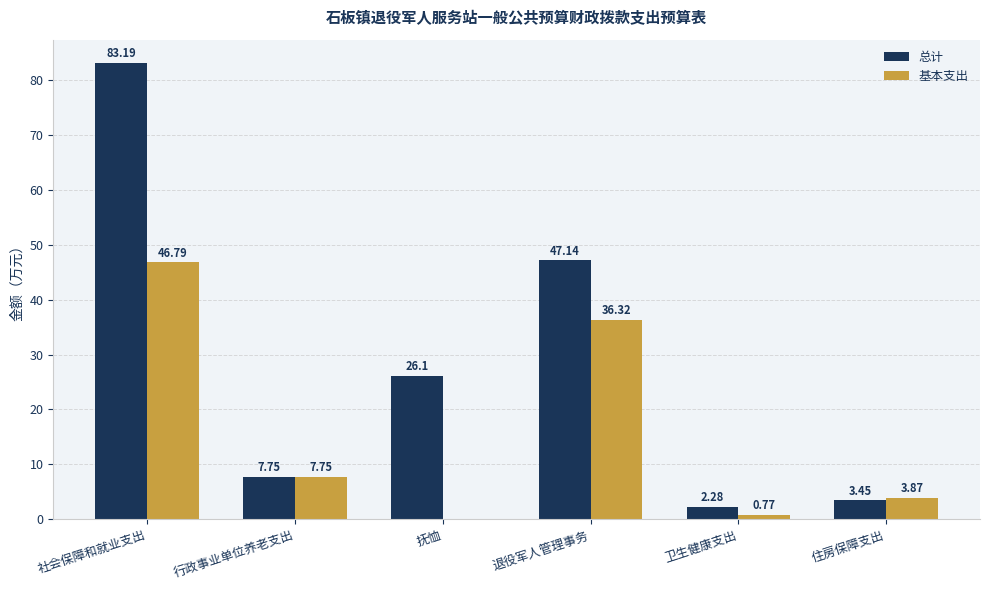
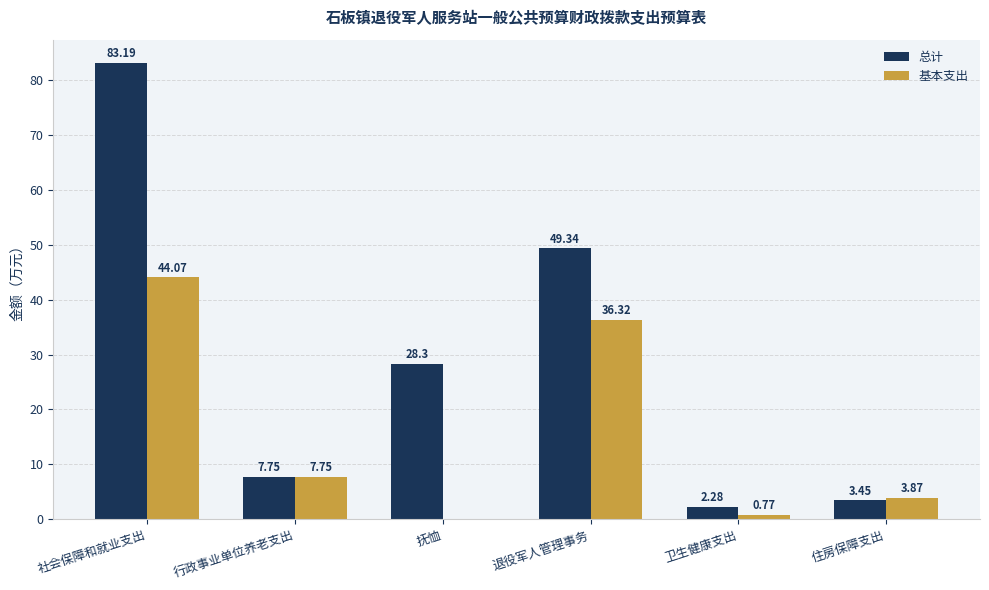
基本支出, 社会保障和就业支出: 46.79 -> 44.07
总计, 抚恤: 26.1 -> 28.3
总计, 退役军人管理事务: 47.14 -> 49.34
